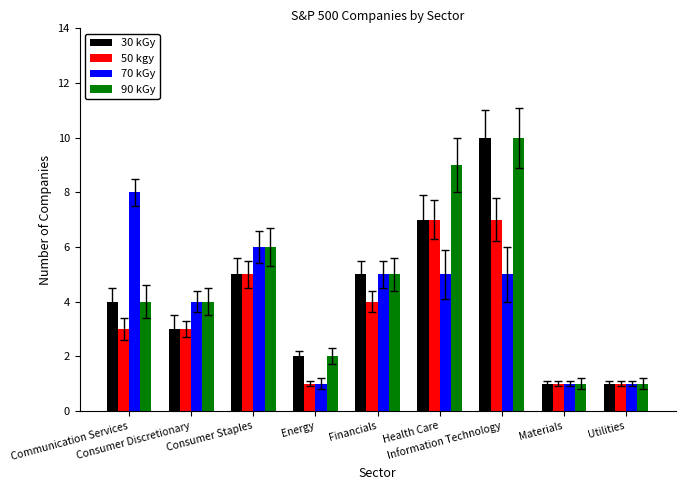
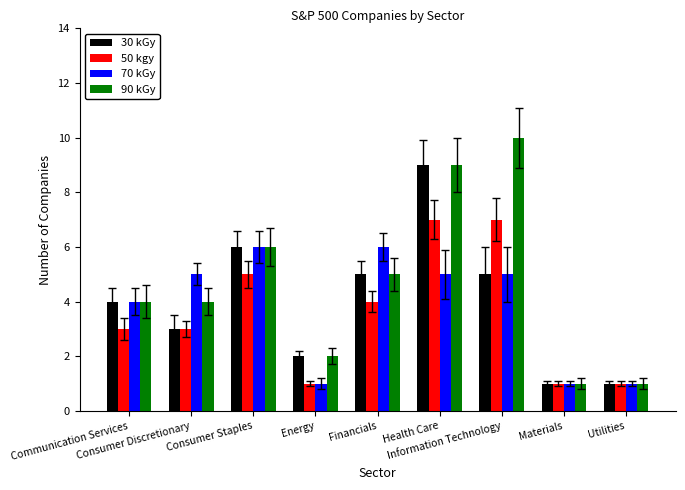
70 kGy, Communication Services: 8 -> 4
70 kGy, Consumer Discretionary: 4 -> 5
30 kGy, Consumer Staples: 5 -> 6
70 kGy, Financials: 5 -> 6
30 kGy, Health Care: 7 -> 9
30 kGy, Information Technology: 10 -> 5
